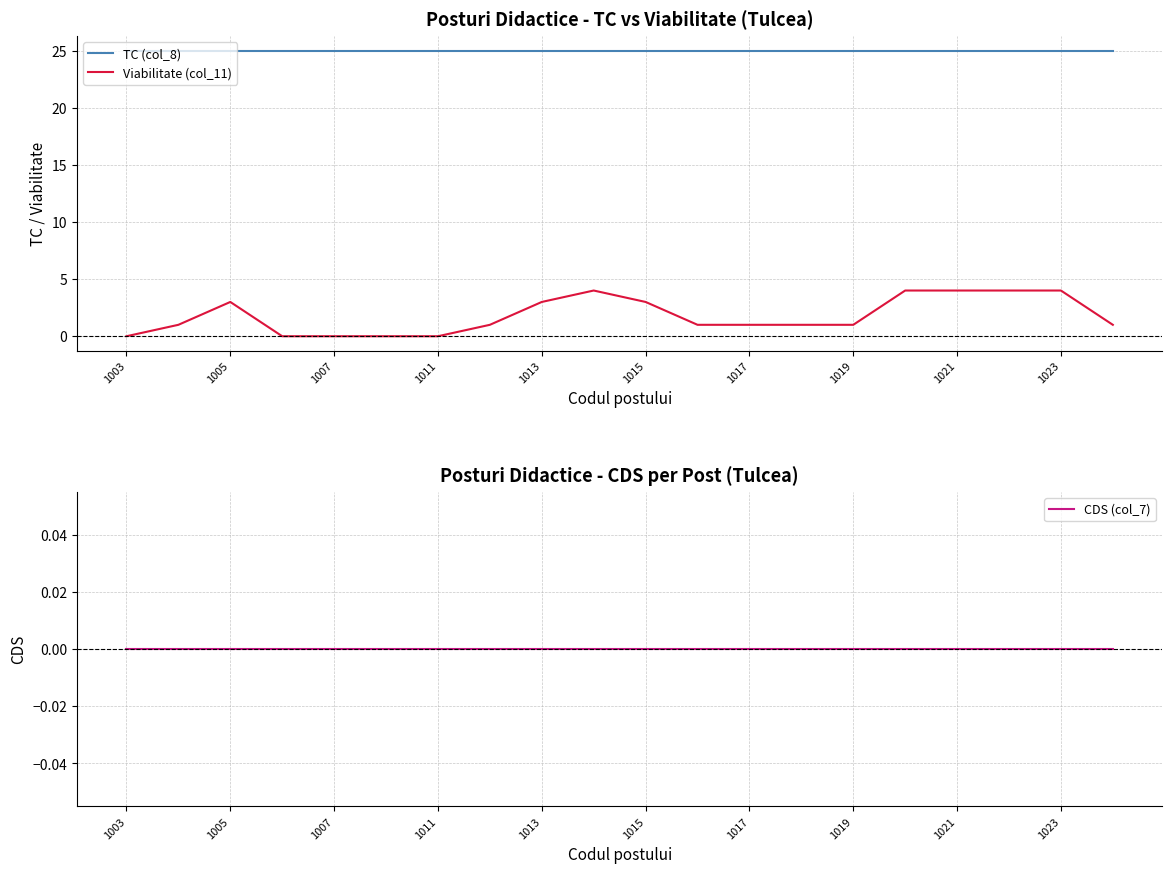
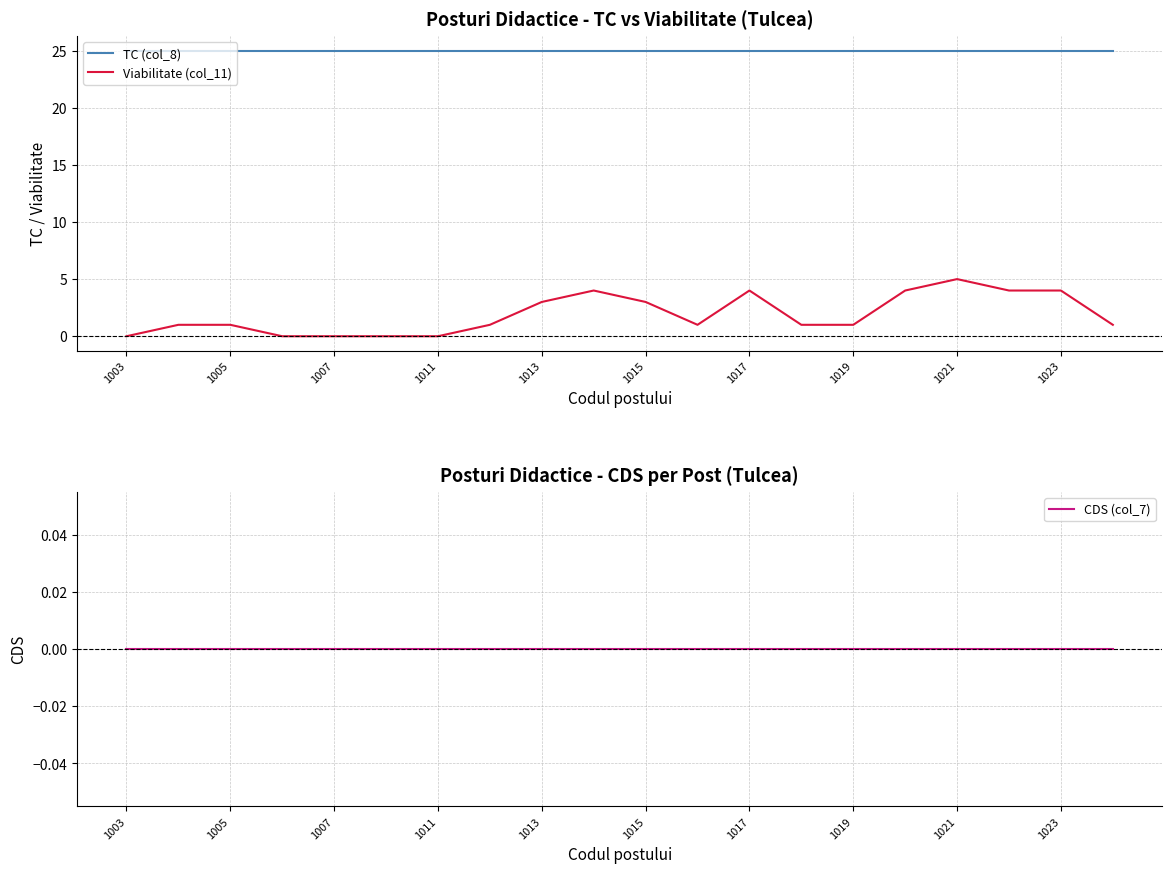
Posturi Didactice - TC vs Viabilitate (Tulcea), Viabilitate (col_11), 1005: 3 -> 1
Posturi Didactice - TC vs Viabilitate (Tulcea), Viabilitate (col_11), 1017: 1 -> 4
Posturi Didactice - TC vs Viabilitate (Tulcea), Viabilitate (col_11), 1021: 4 -> 5
